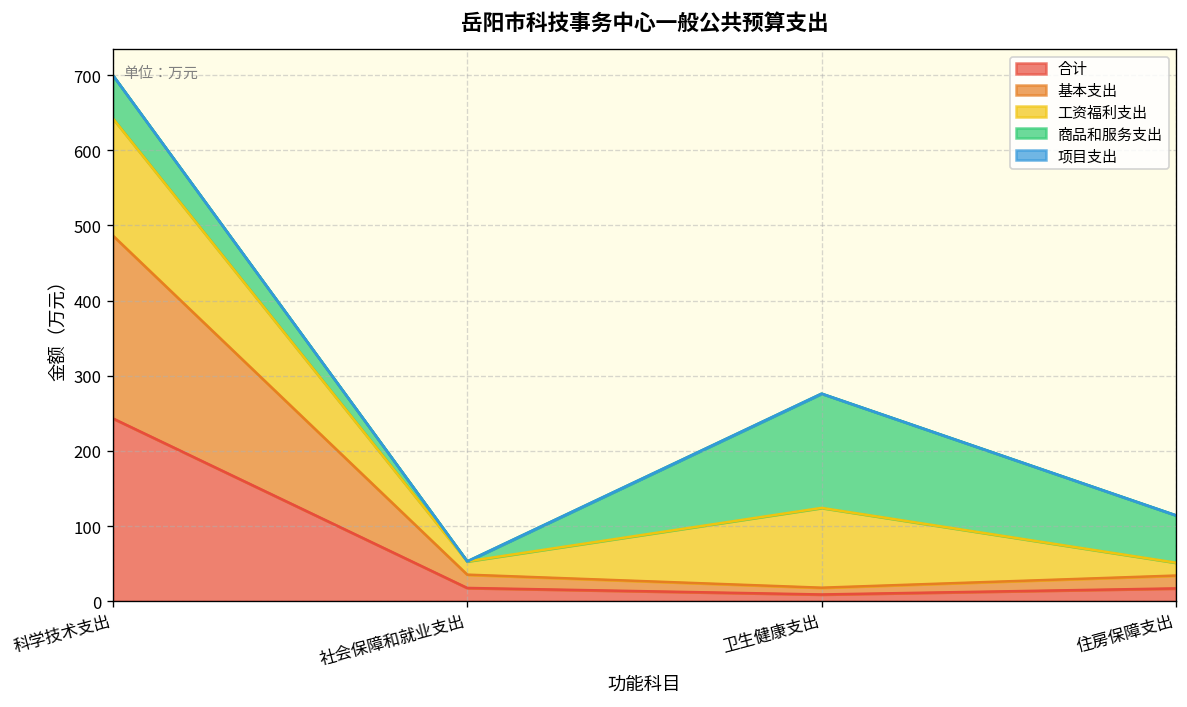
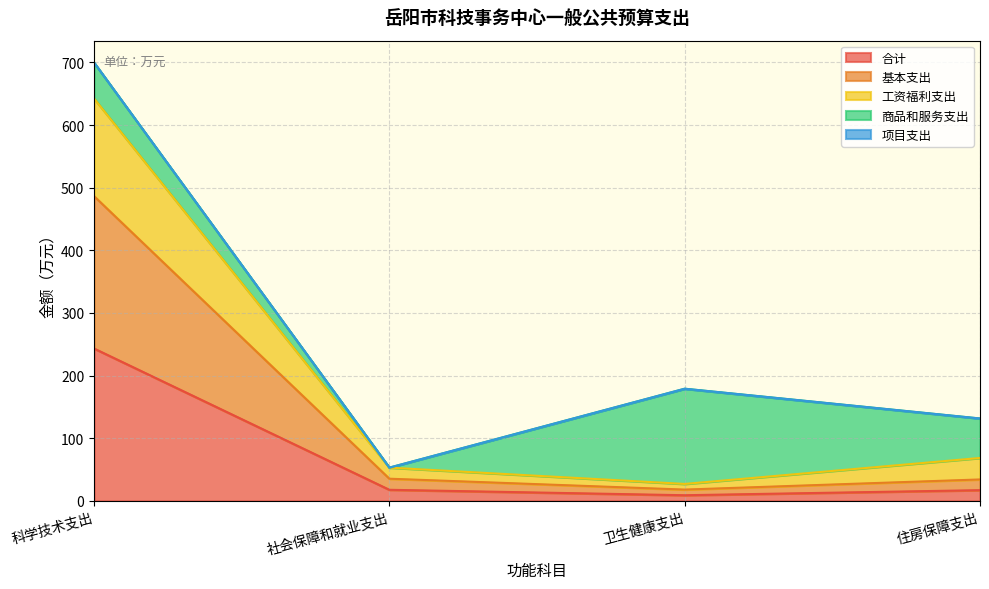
工资福利支出, 卫生健康支出: 110 -> 10
工资福利支出, 住房保障支出: 20 -> 30
